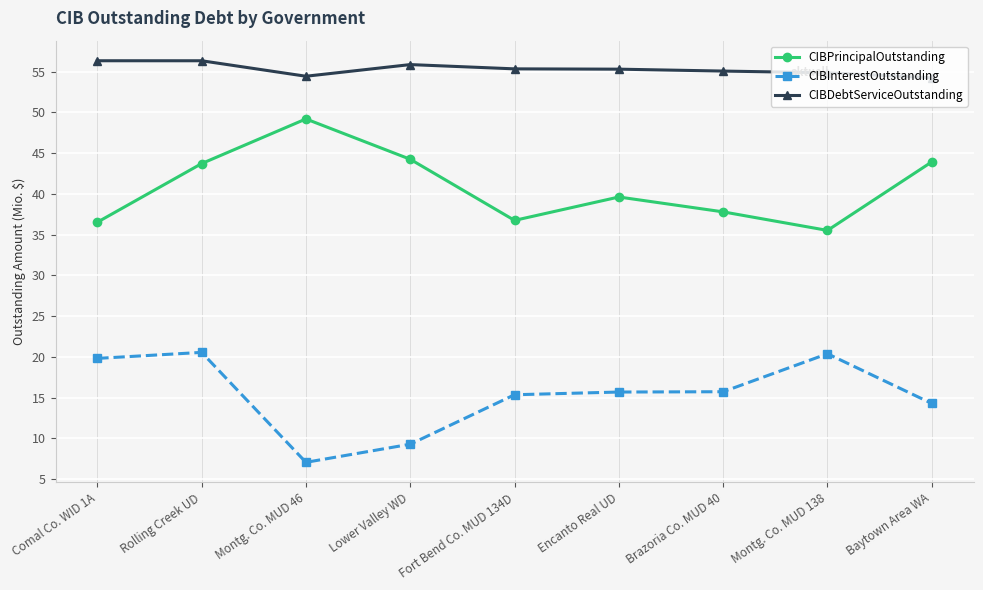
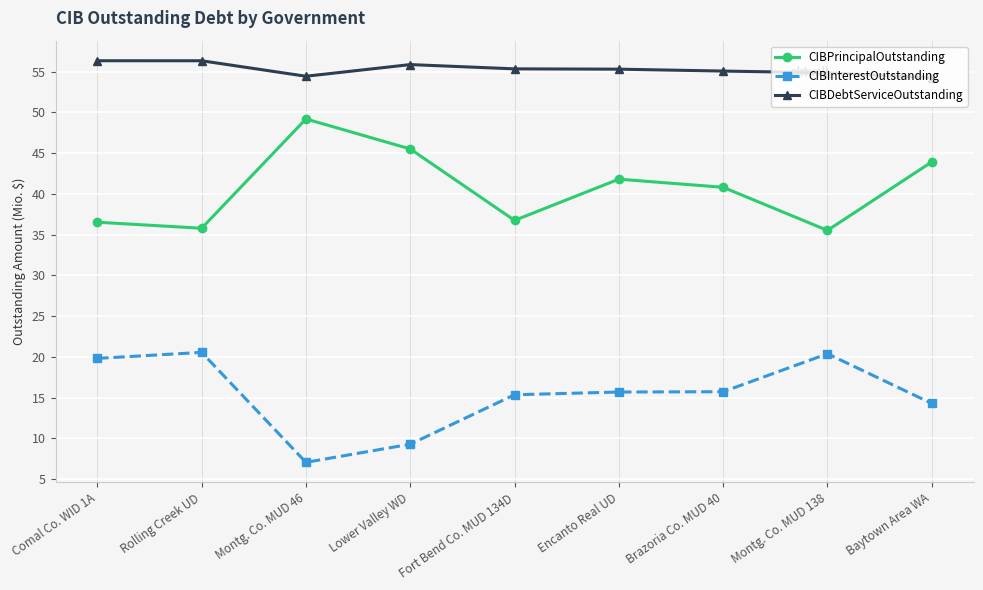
CIBPrincipalOutstanding, Rolling Creek UD: 44 -> 36
CIBPrincipalOutstanding, Lower Valley WD: 44 -> 46
CIBPrincipalOutstanding, Encanto Real UD: 40 -> 42
CIBPrincipalOutstanding, Brazoria Co. MUD 40: 38 -> 41
